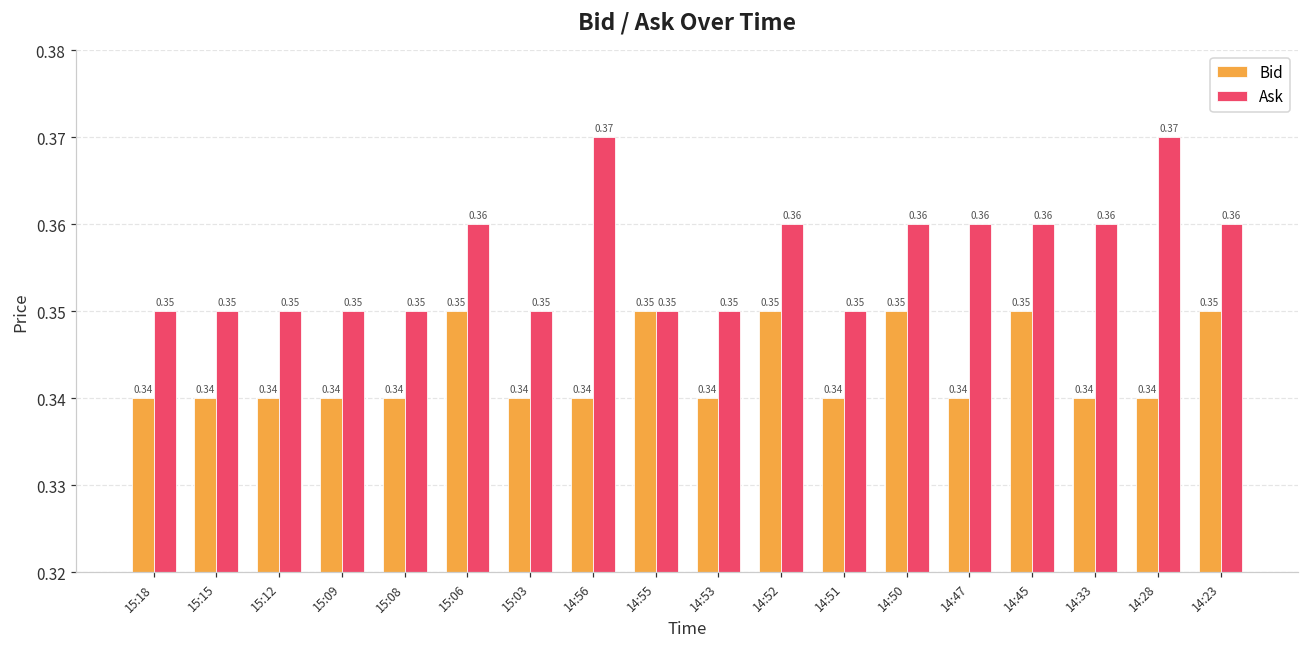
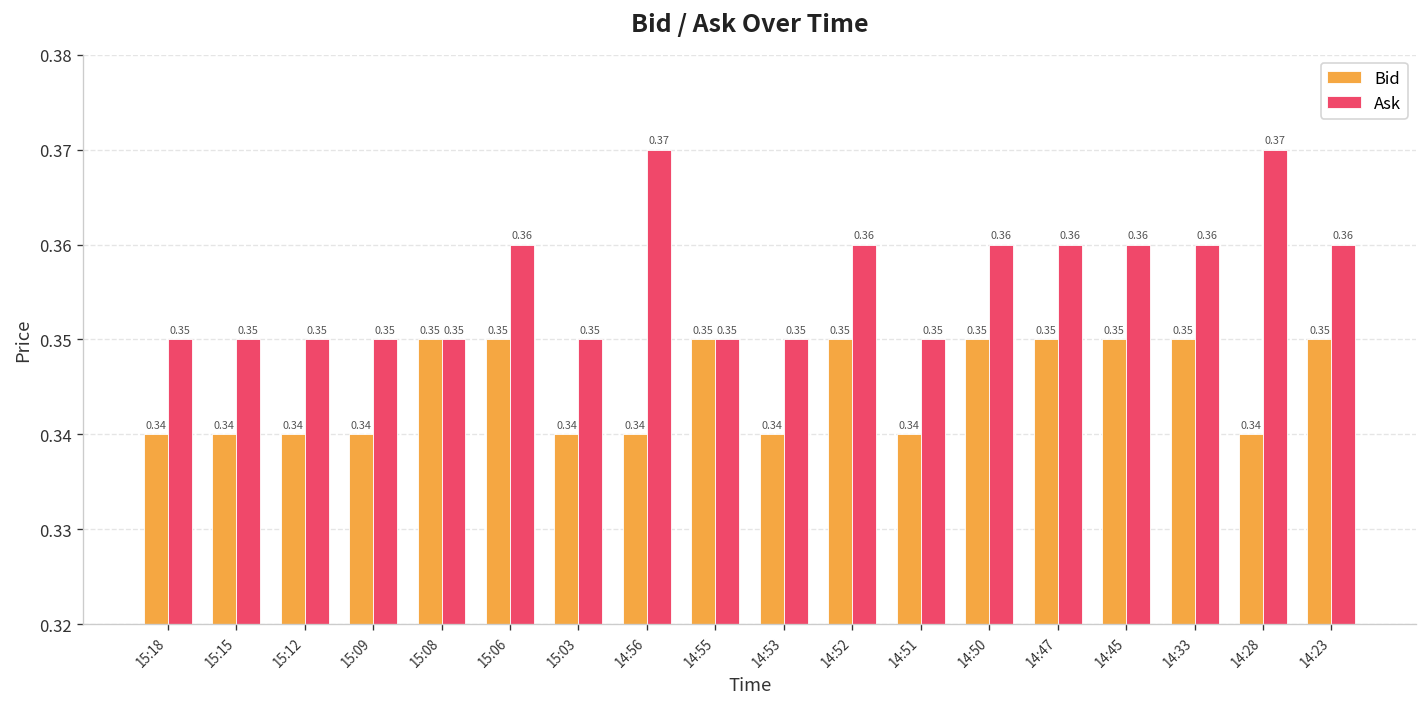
Bid, 15:08: 0.34 -> 0.35
Bid, 14:47: 0.34 -> 0.35
Bid, 14:33: 0.34 -> 0.35
